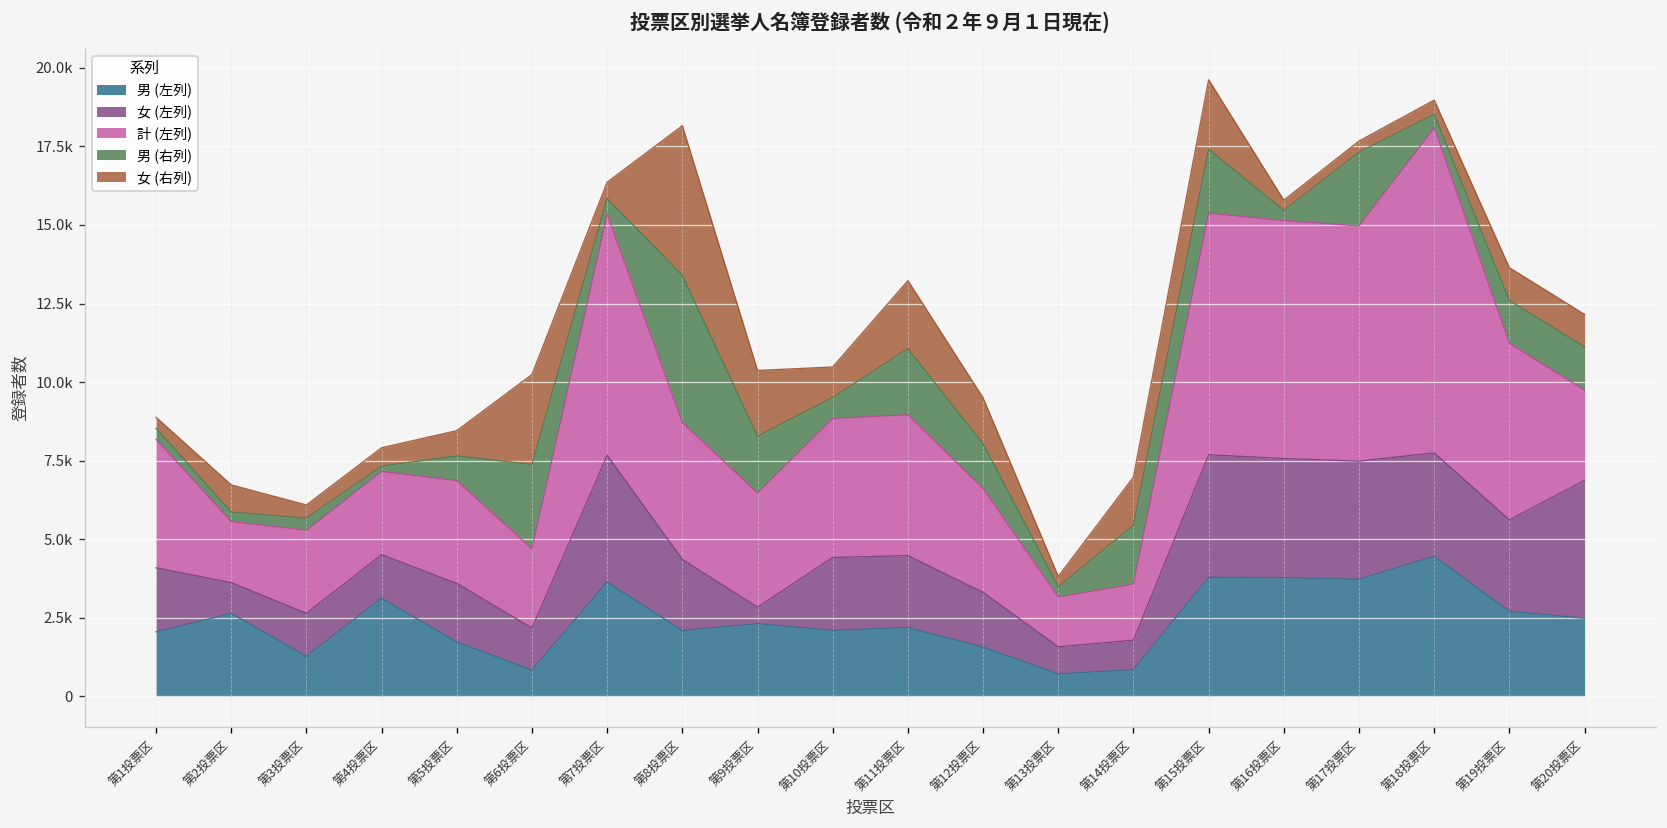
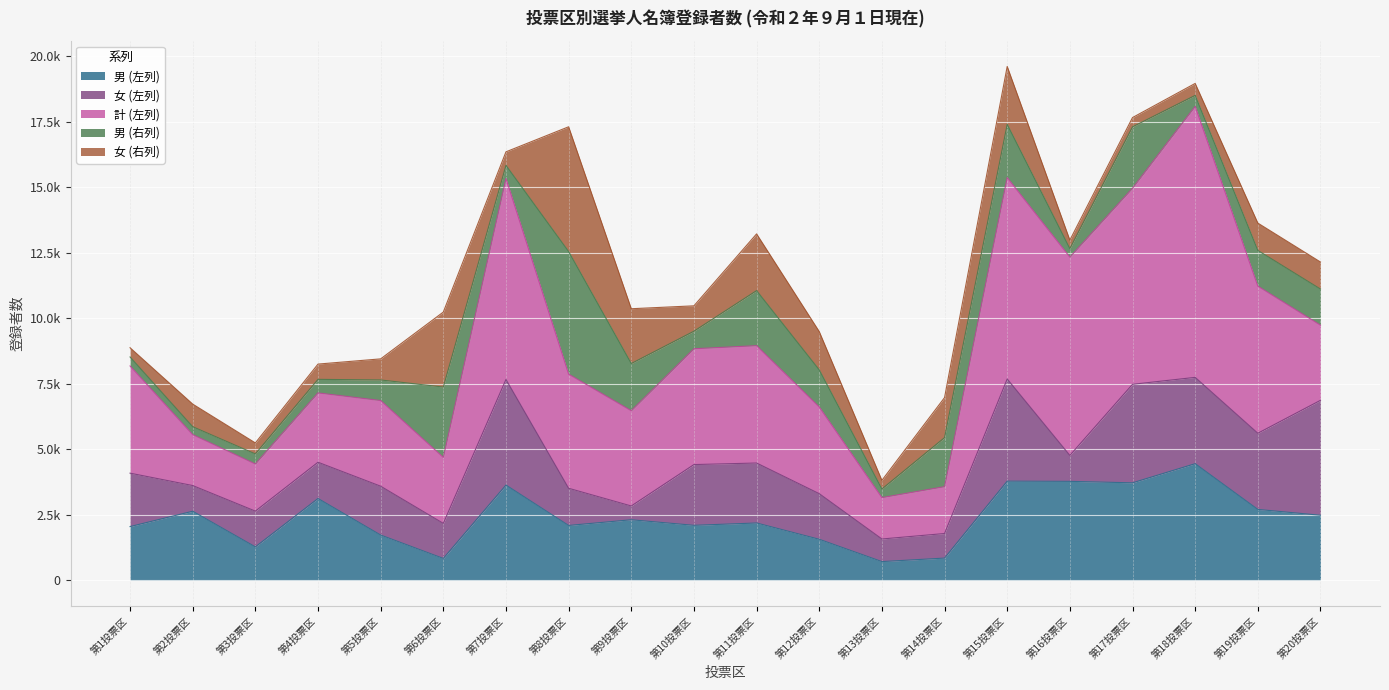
計 (左列), 第3投票区: 2600 -> 1800
男 (右列), 第4投票区: 200 -> 500
女 (左列), 第8投票区: 2300 -> 1400
女 (左列), 第16投票区: 3800 -> 1000
